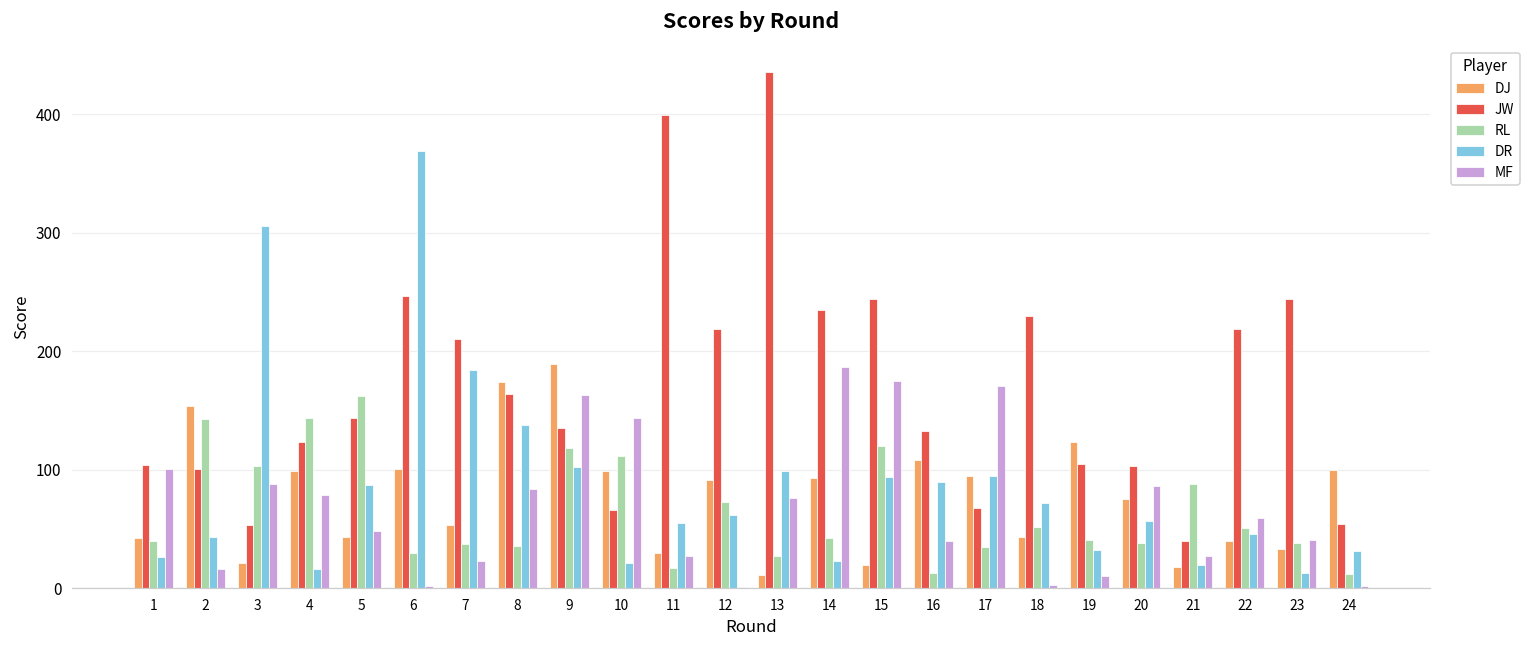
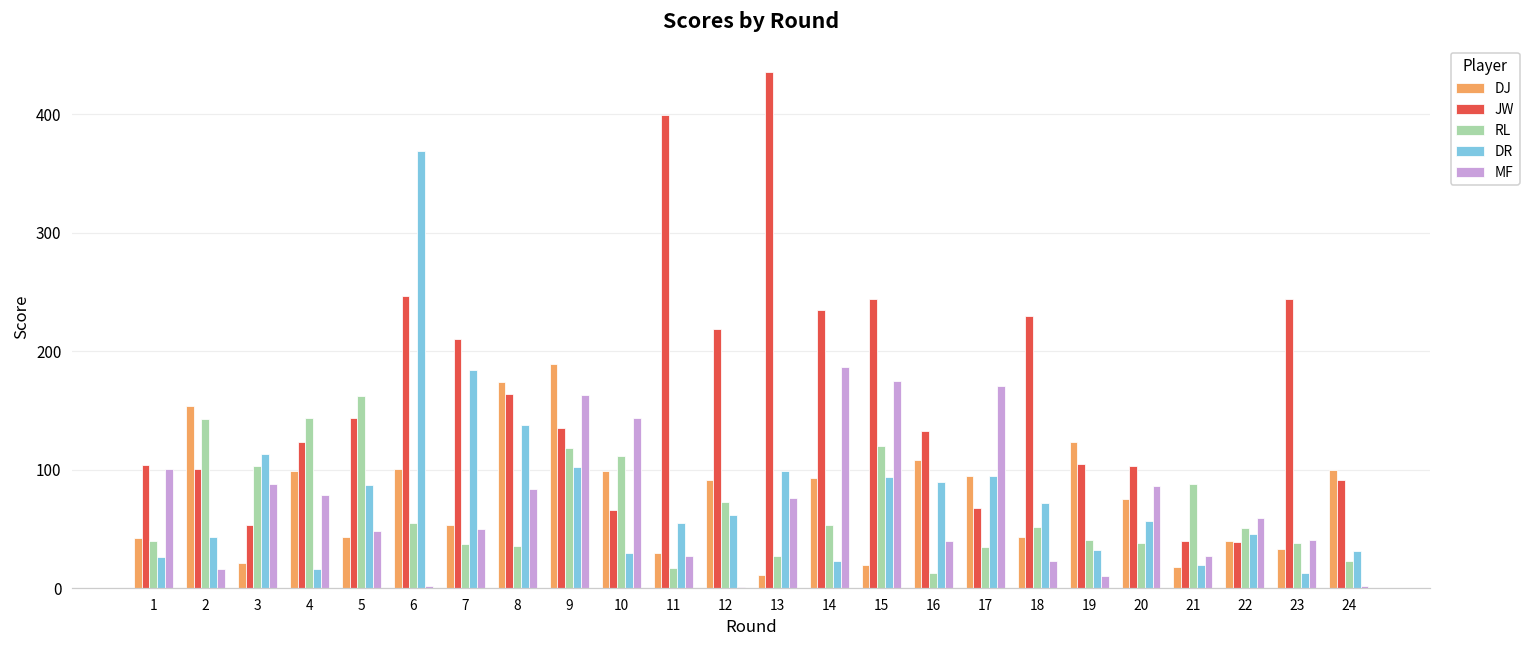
DR, 3: 306 -> 113
RL, 6: 30 -> 55
MF, 7: 23 -> 50
DR, 10: 21 -> 30
RL, 14: 42 -> 53
MF, 18: 3 -> 23
JW, 22: 219 -> 39
JW, 24: 54 -> 91
RL, 24: 12 -> 23
